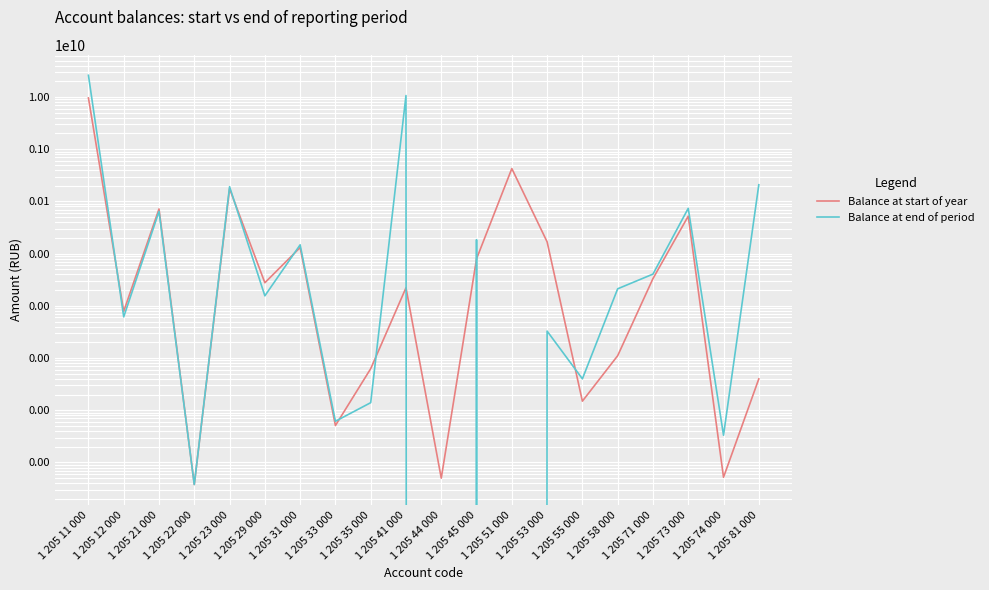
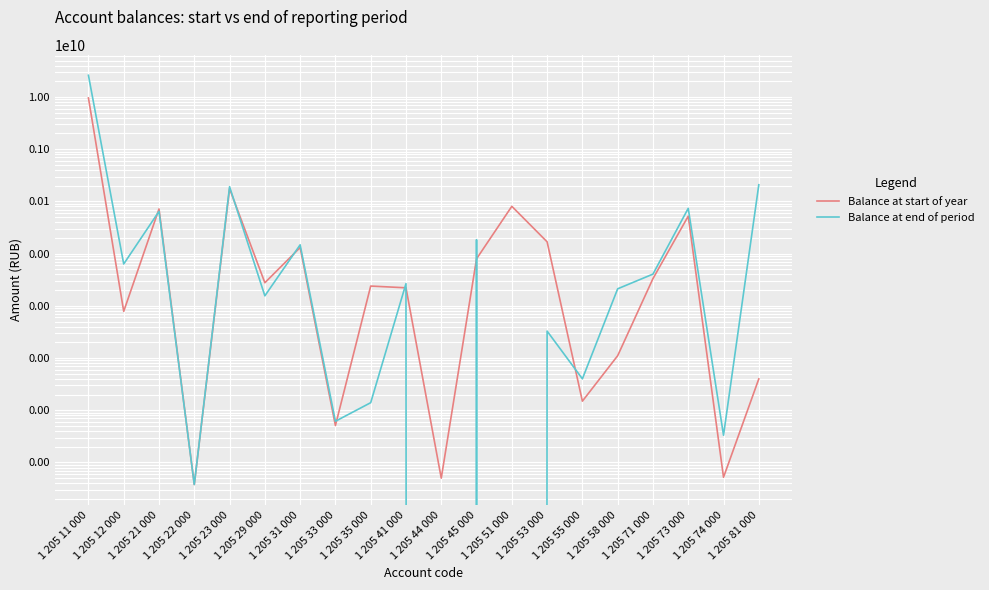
Balance at end of period, 1 205 12 000: 600000 -> 6000000
Balance at start of year, 1 205 35 000: 60000 -> 2000000
Balance at end of period, 1 205 41 000: 11000000000 -> 3000000
Balance at start of year, 1 205 51 000: 400000000 -> 80000000
